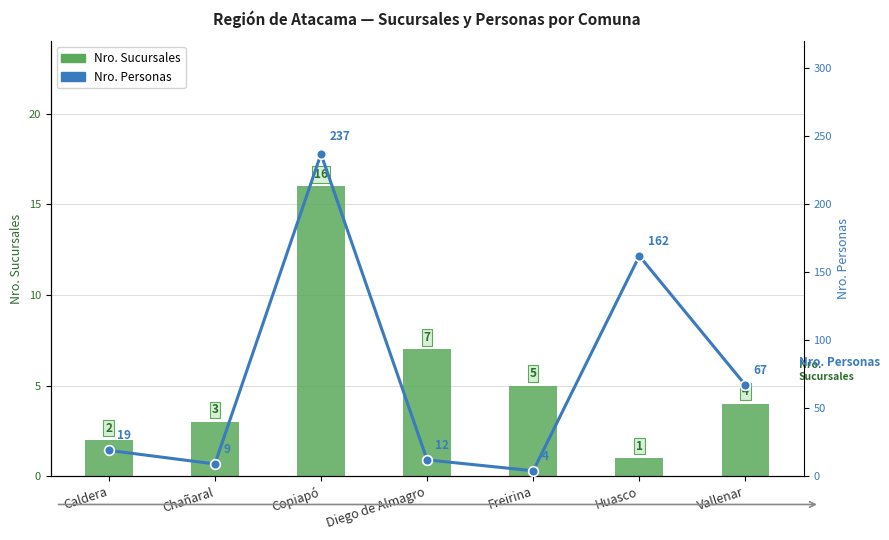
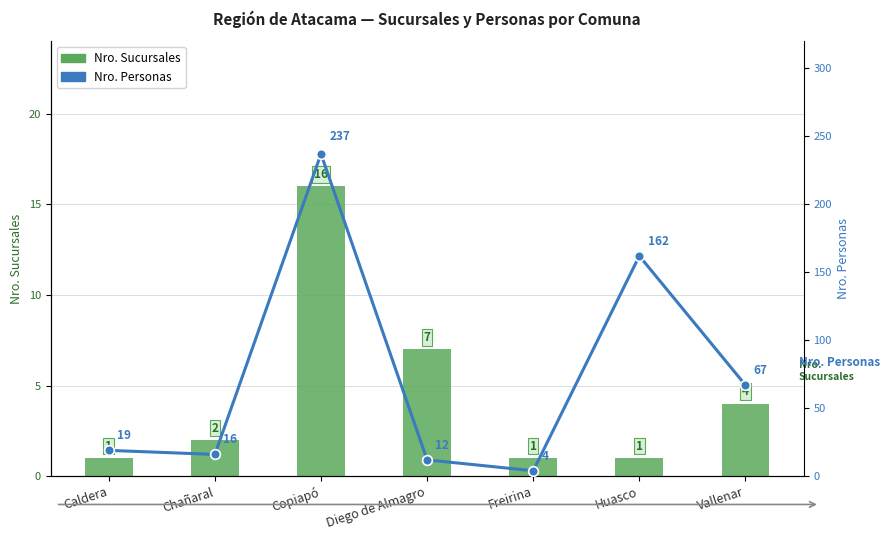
Nro. Sucursales, Caldera: 2 -> 1
Nro. Sucursales, Chañaral: 3 -> 2
Nro. Sucursales, Freirina: 5 -> 1
Nro. Personas, Chañaral: 9 -> 16
